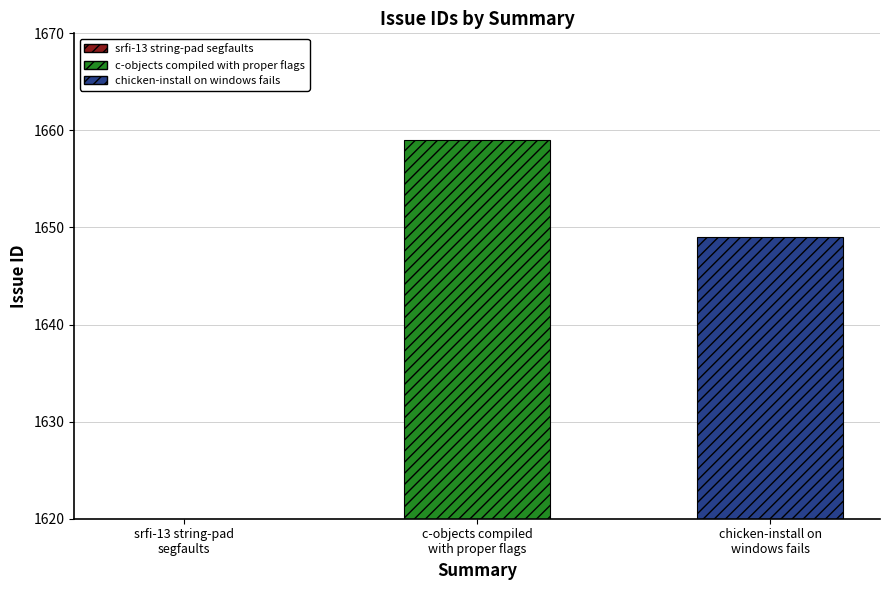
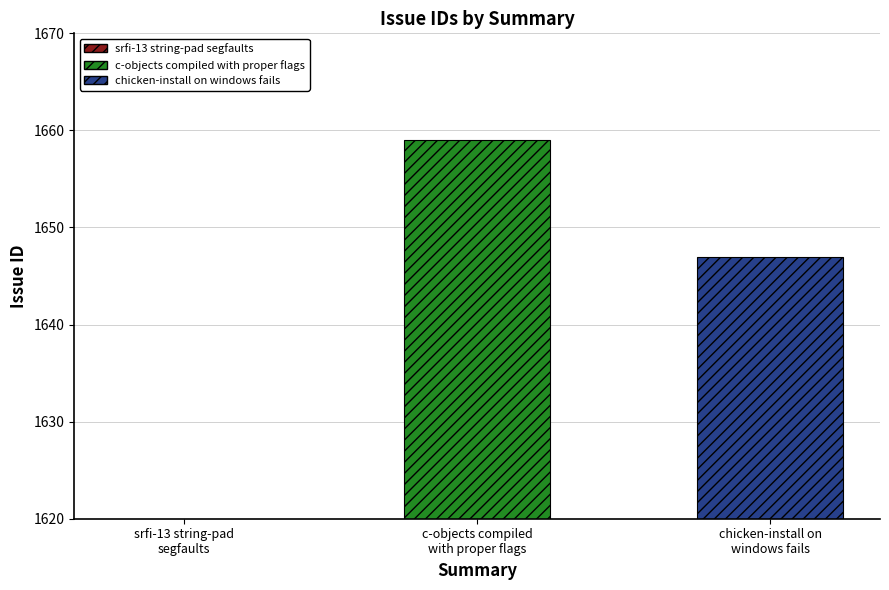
chicken-install on windows fails: 1649 -> 1647
